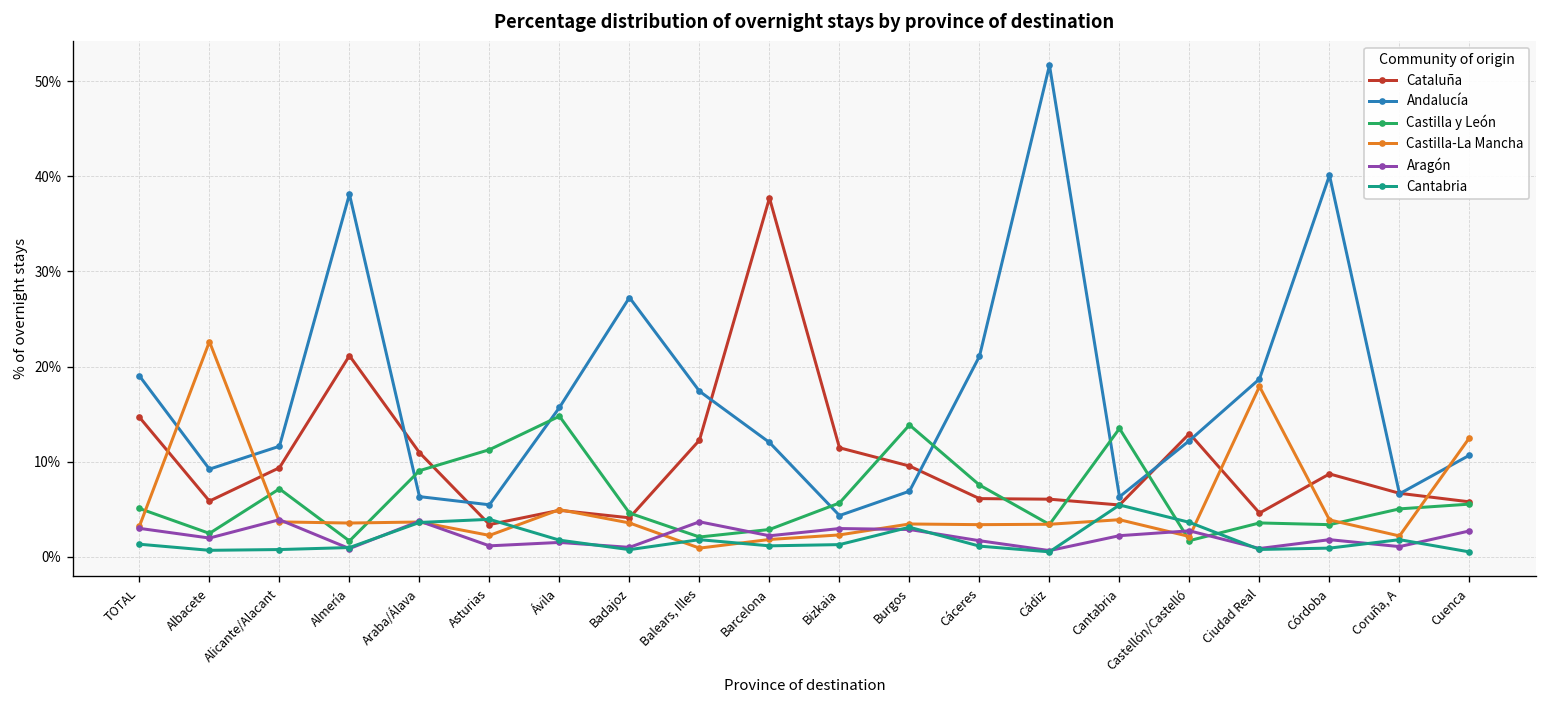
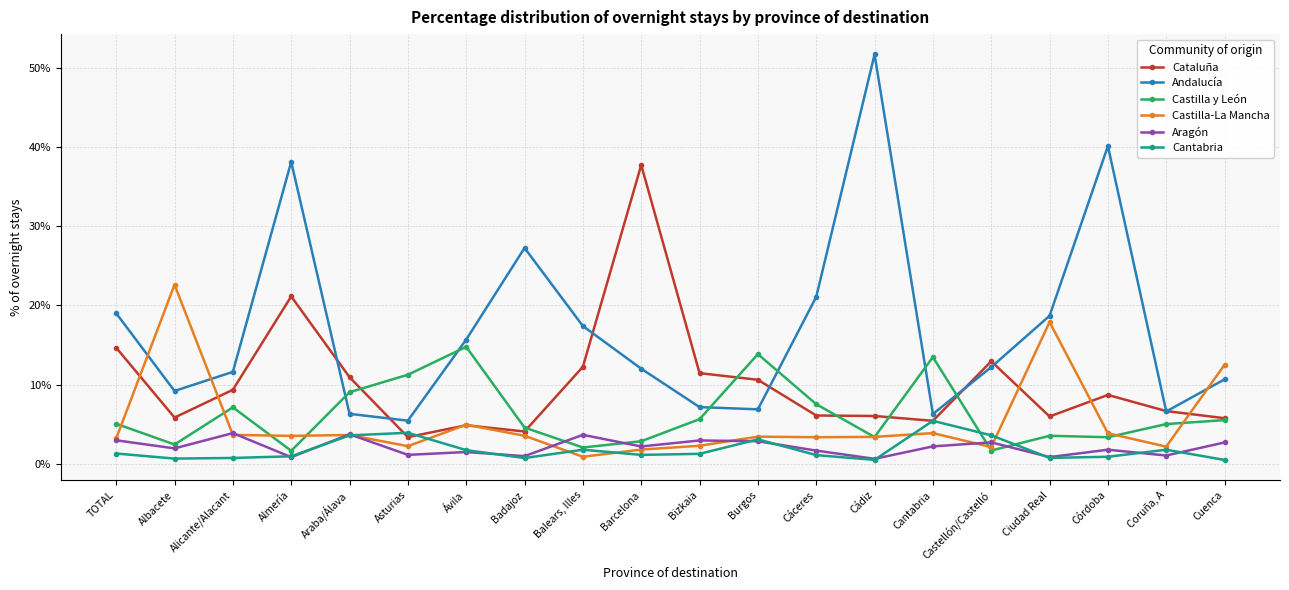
Andalucía, Bizkaia: 4% -> 7%
Cataluña, Burgos: 10% -> 11%
Cataluña, Ciudad Real: 5% -> 6%
